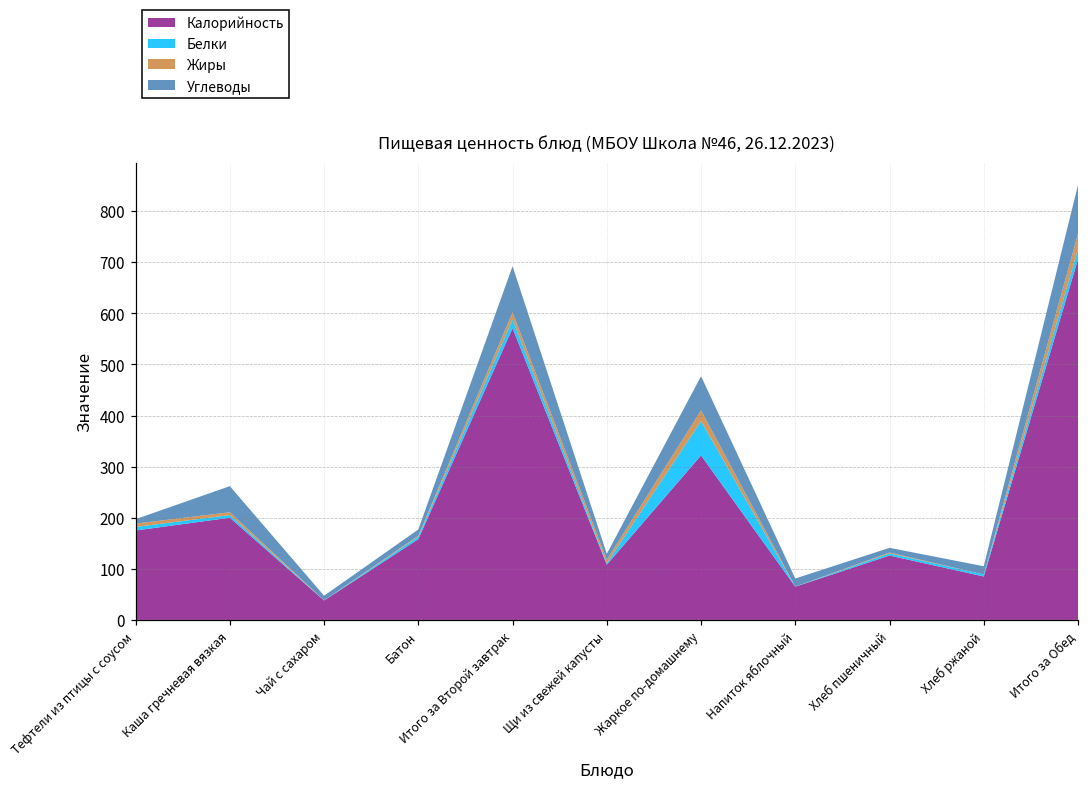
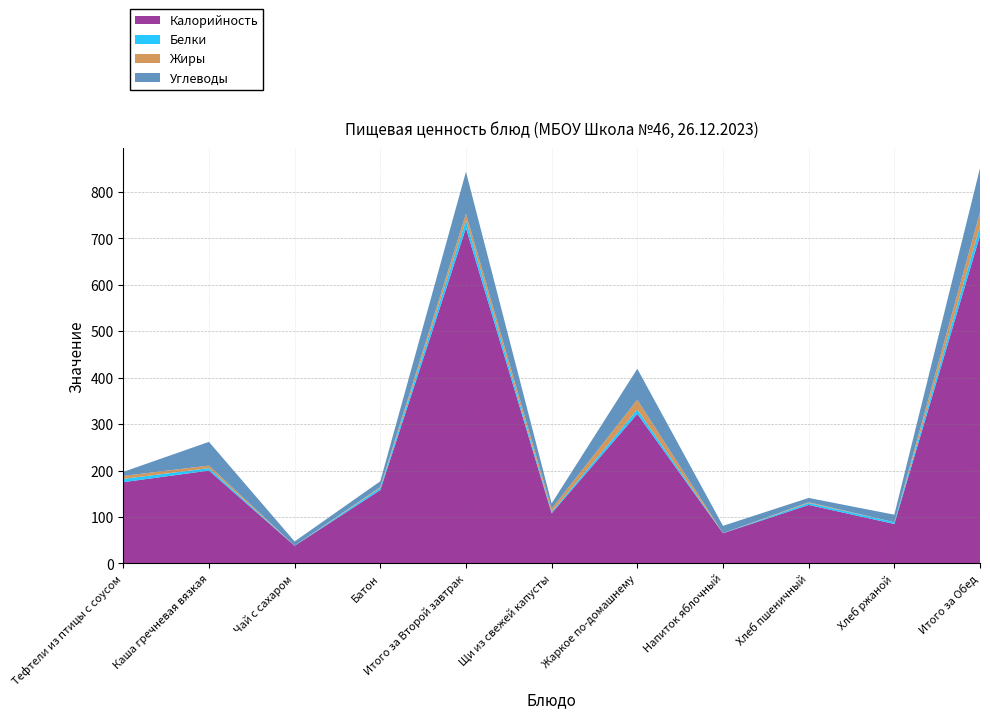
Калорийность, Итого за Второй завтрак: 570 -> 720
Белки, Жаркое по-домашнему: 70 -> 10
